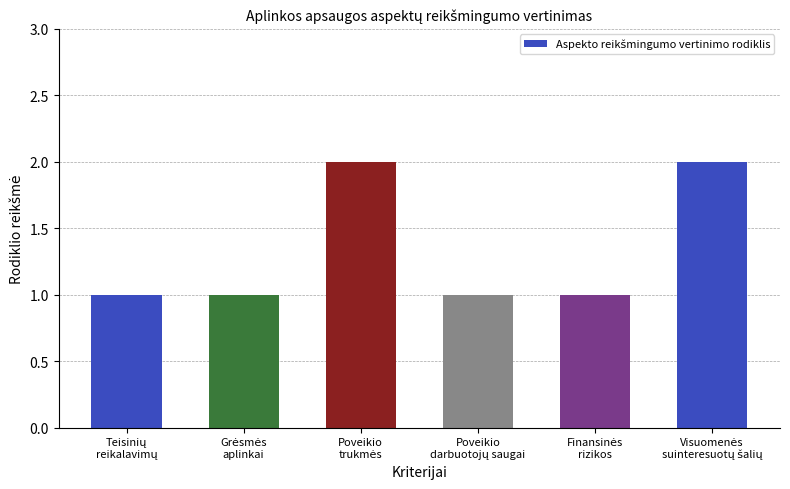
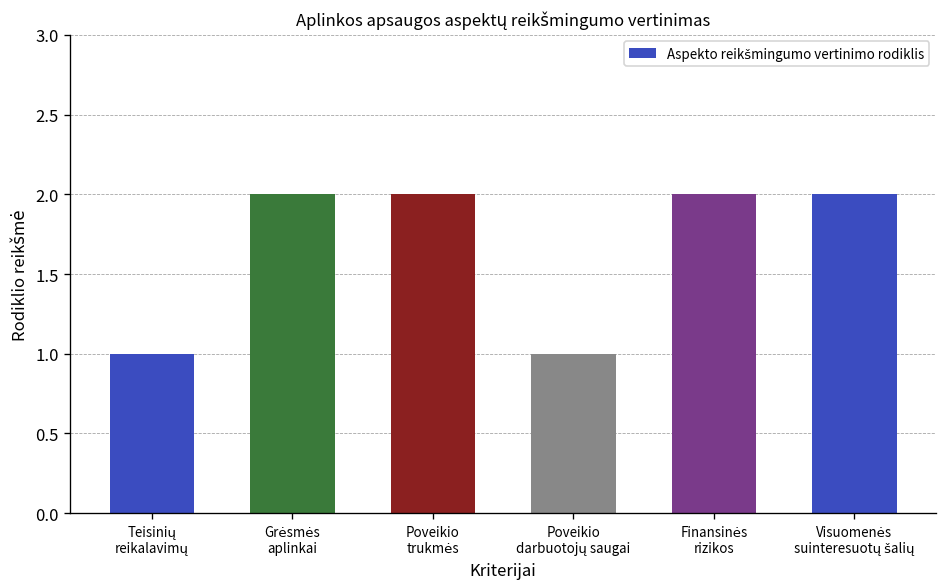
Grėsmės aplinkai: 1 -> 2
Finansinės rizikos: 1 -> 2
